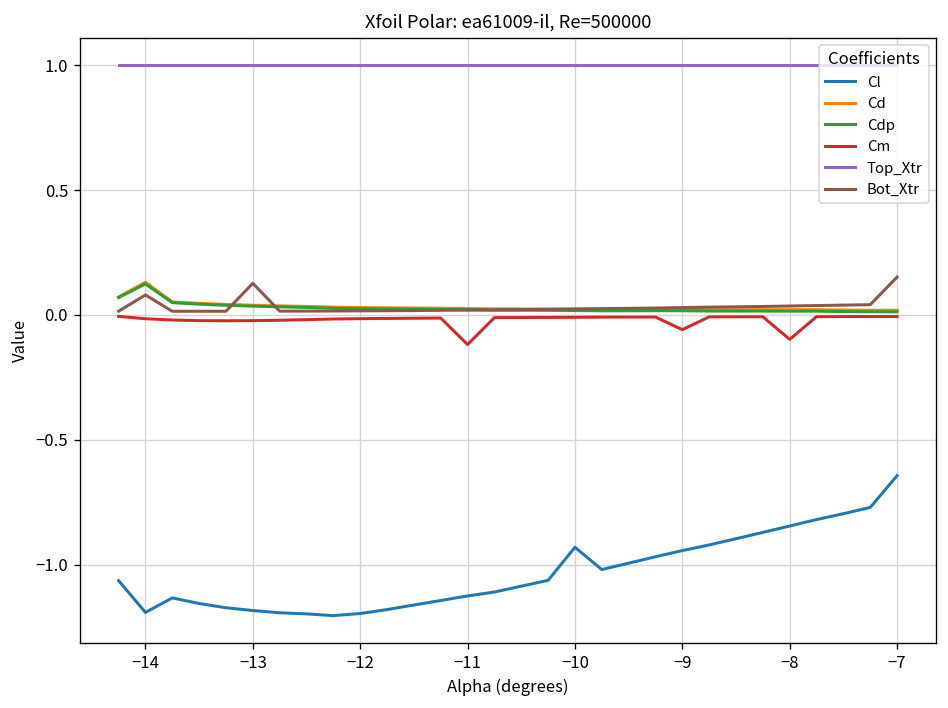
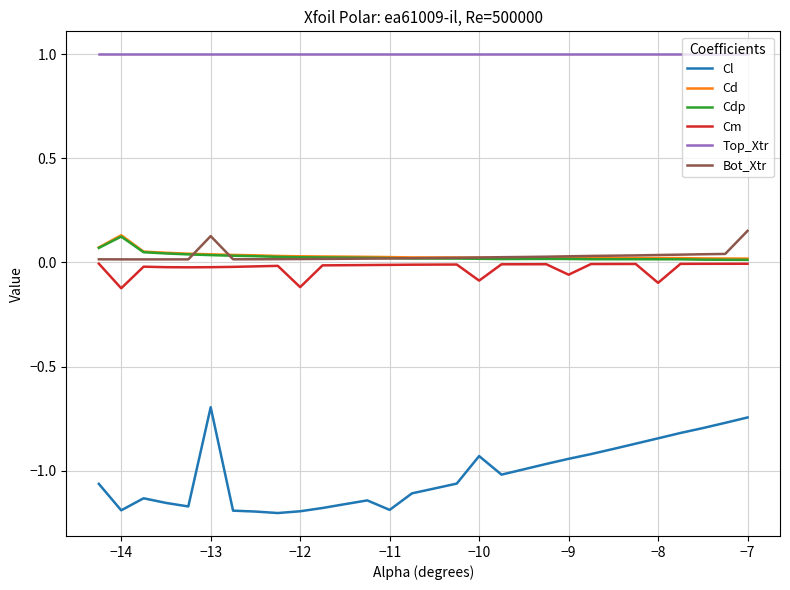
Cm, −14: -0.02 -> -0.12
Bot_Xtr, −14: 0.08 -> 0.01
Cl, −13: -1.18 -> -0.70
Cm, −12: -0.01 -> -0.12
Cl, −11: -1.12 -> -1.19
Cm, −11: -0.12 -> -0.01
Cm, −10: -0.01 -> -0.09
Cl, −7: -0.64 -> -0.74
